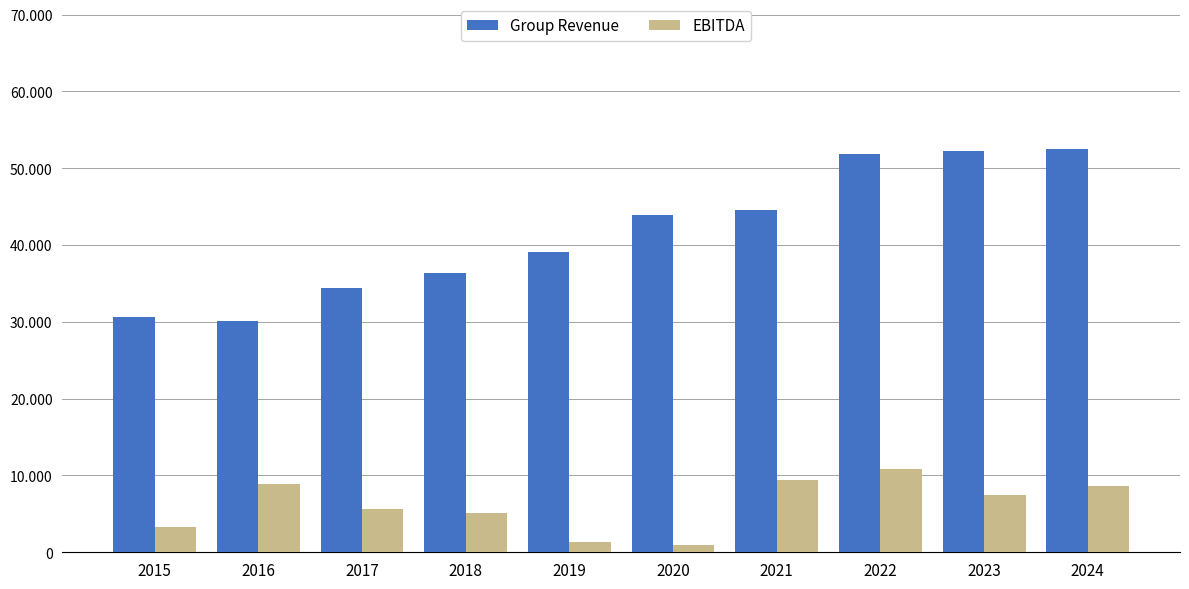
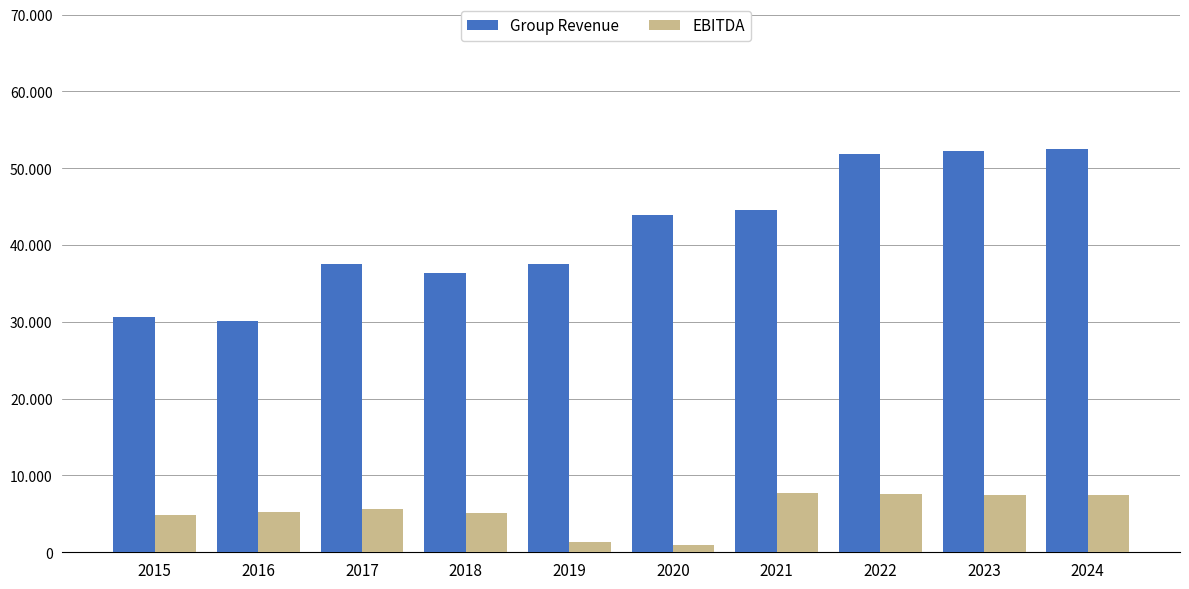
EBITDA, 2015: 3 -> 5
EBITDA, 2016: 9 -> 5
Group Revenue, 2017: 34 -> 38
Group Revenue, 2019: 39 -> 38
EBITDA, 2021: 9 -> 8
EBITDA, 2022: 11 -> 8
EBITDA, 2024: 9 -> 7
